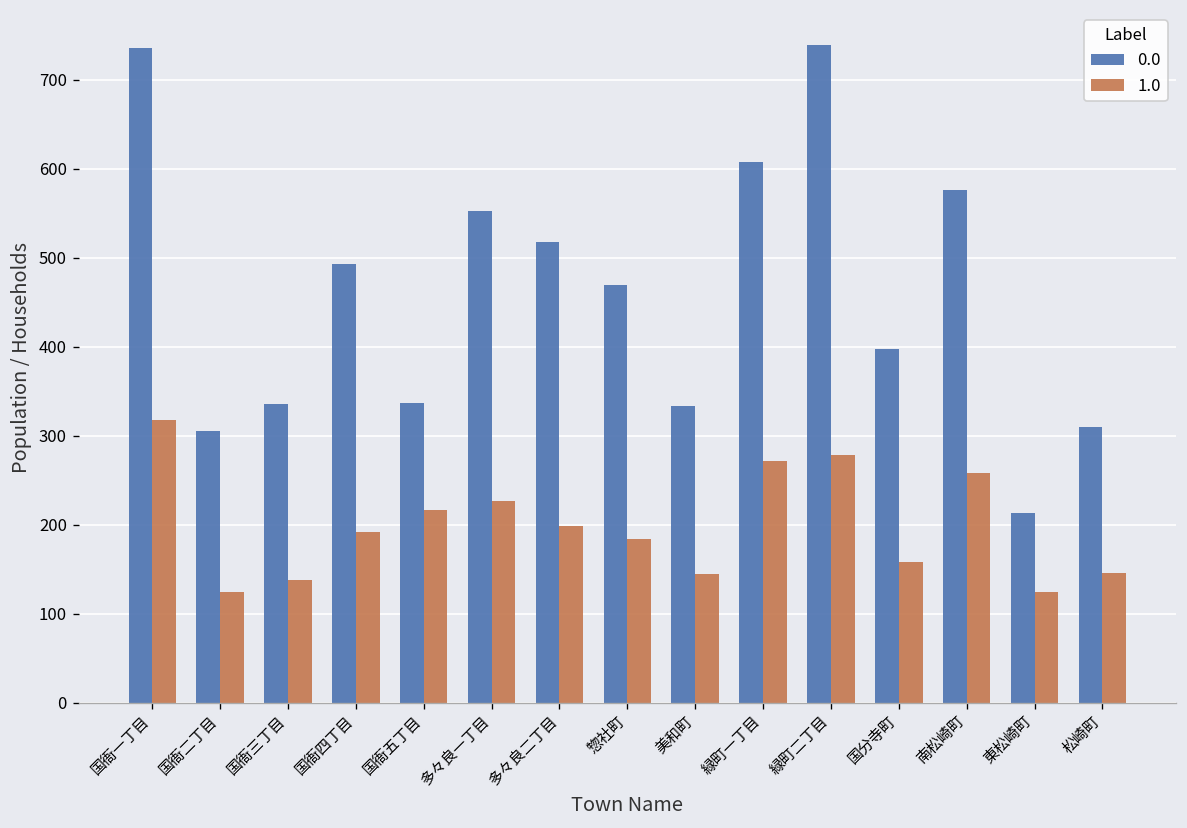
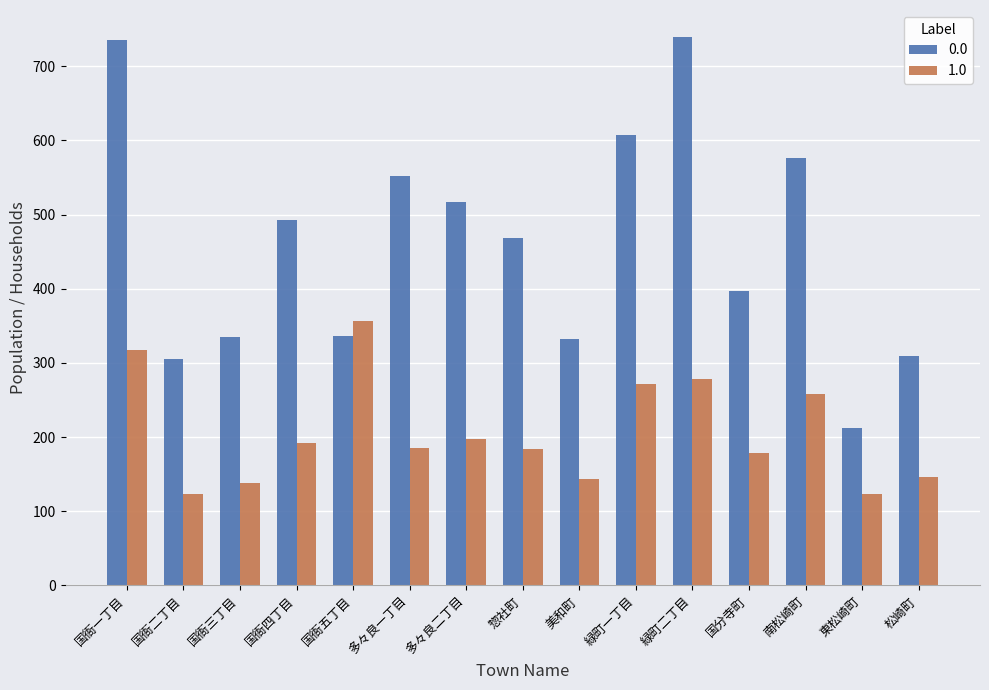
1.0, 国衙五丁目: 220 -> 360
1.0, 多々良一丁目: 230 -> 190
1.0, 国分寺町: 160 -> 180
